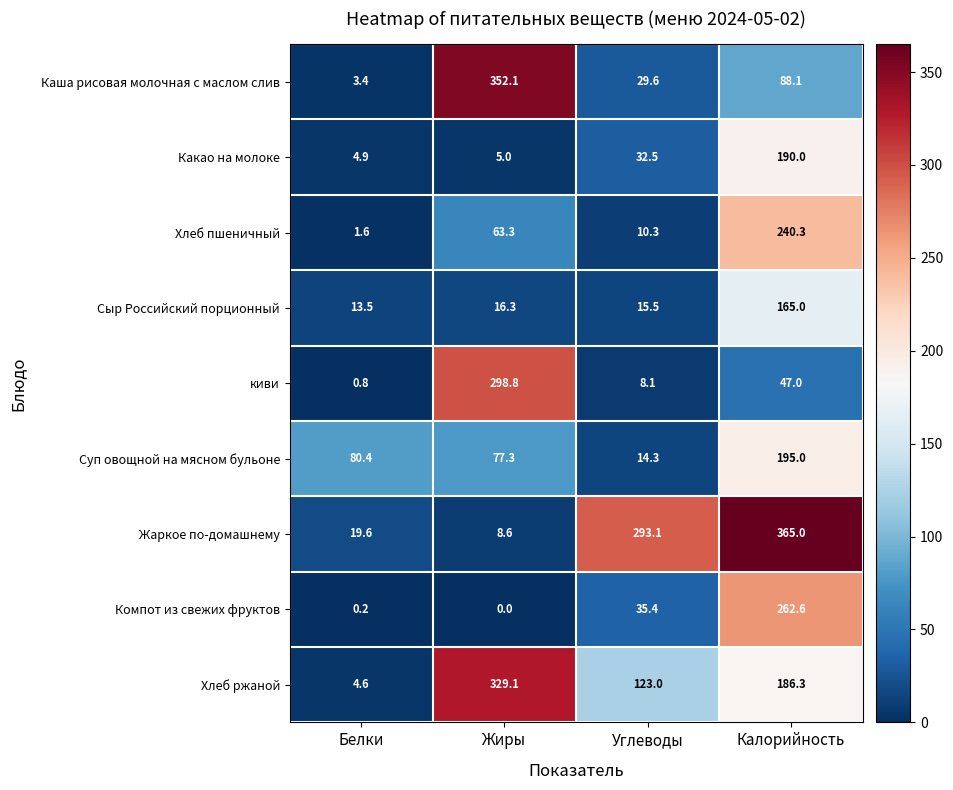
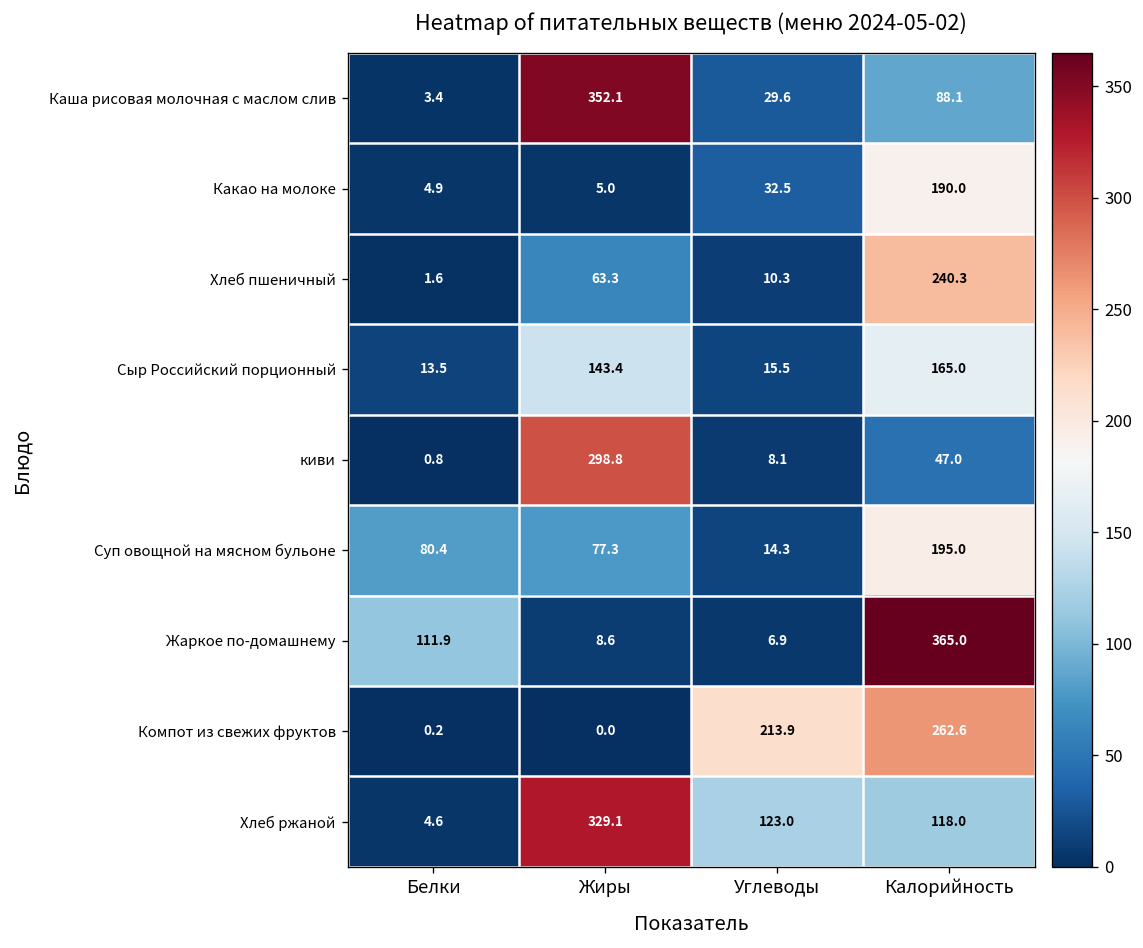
Сыр Российский порционный, Жиры: 16.3 -> 143.4
Жаркое по-домашнему, Белки: 19.6 -> 111.9
Жаркое по-домашнему, Углеводы: 293.1 -> 6.9
Компот из свежих фруктов, Углеводы: 35.4 -> 213.9
Хлеб ржаной, Калорийность: 186.3 -> 118.0
